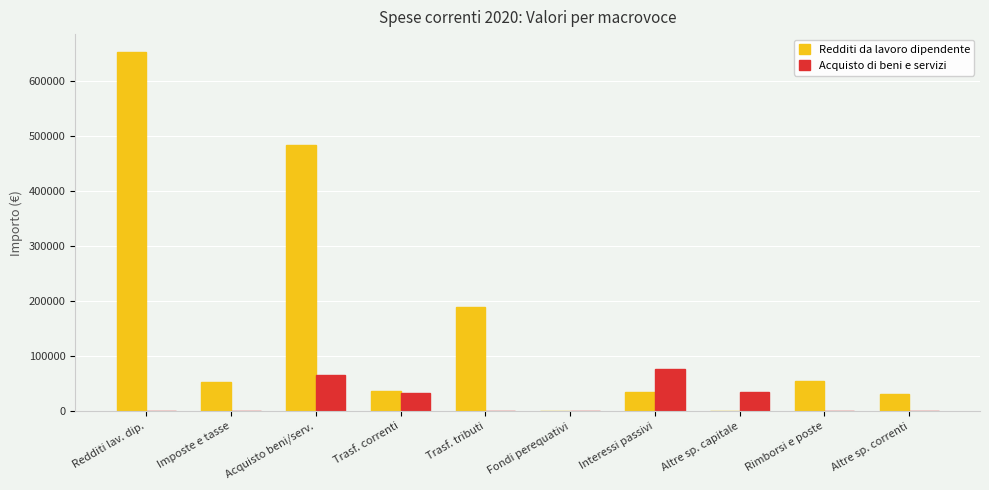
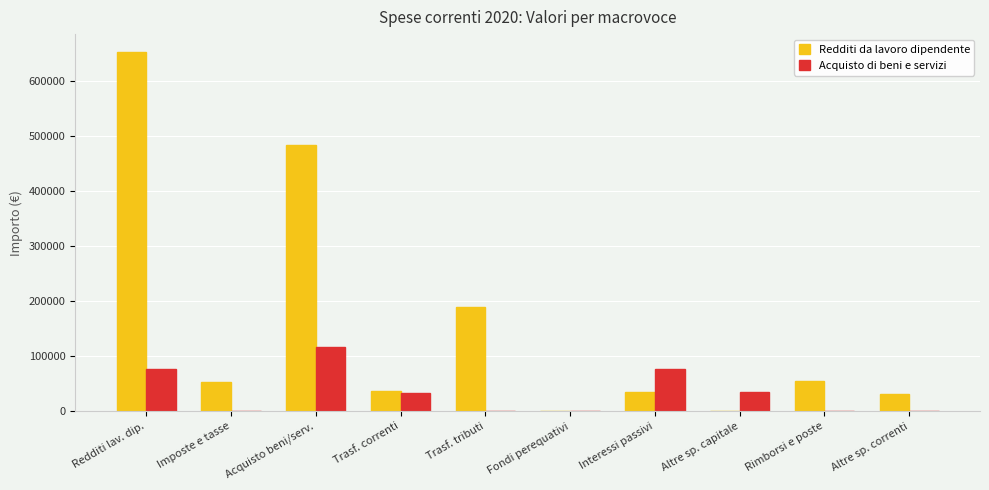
Acquisto di beni e servizi, Redditi lav. dip.: 0 -> 80000
Acquisto di beni e servizi, Acquisto beni/serv.: 70000 -> 120000
